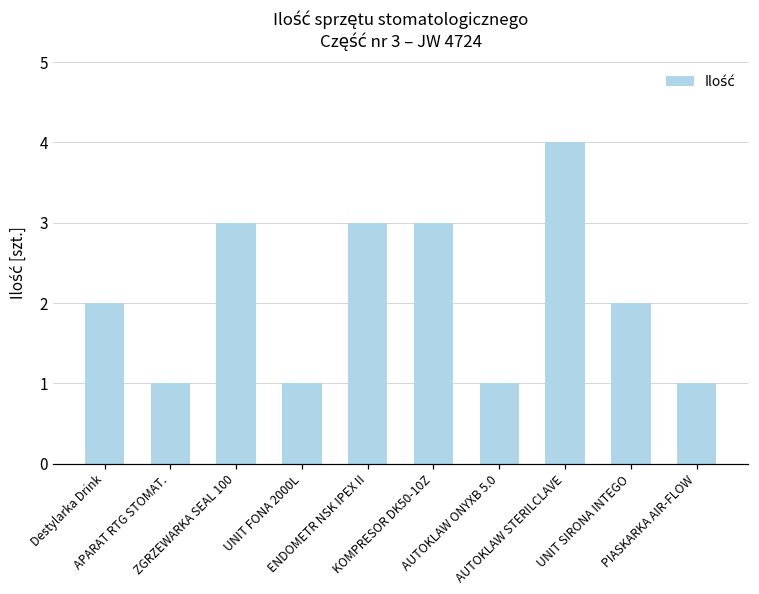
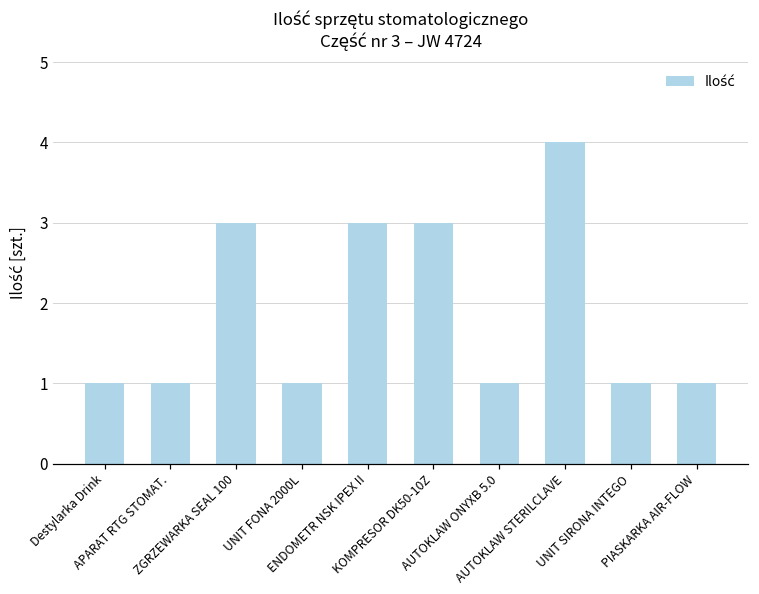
Destylarka Drink: 2 -> 1
UNIT SIRONA INTEGO: 2 -> 1
